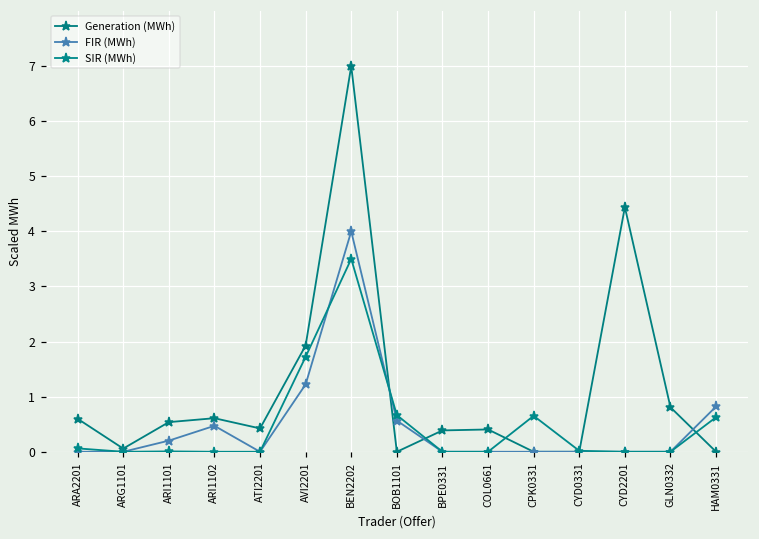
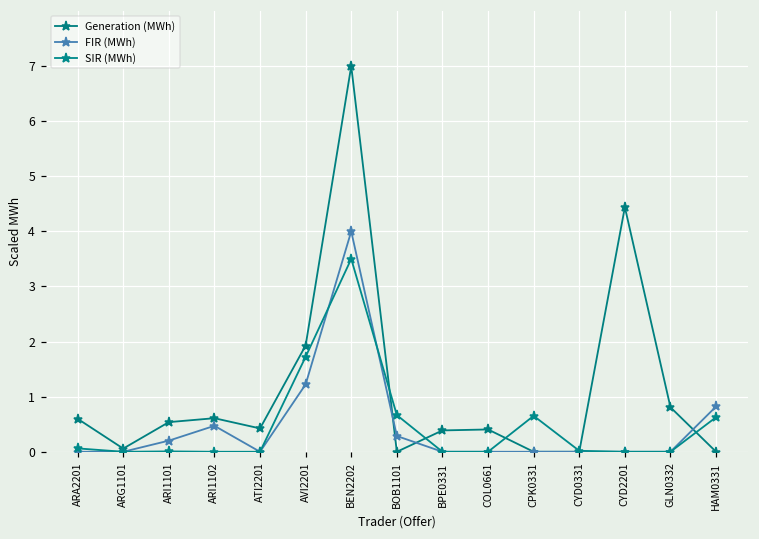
FIR (MWh), BOB1101: 0.6 -> 0.3
